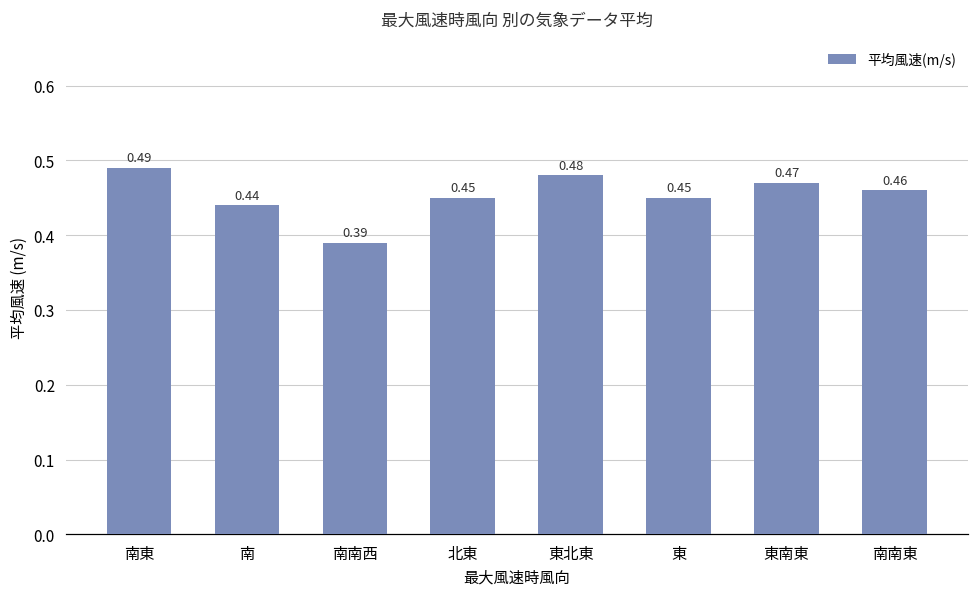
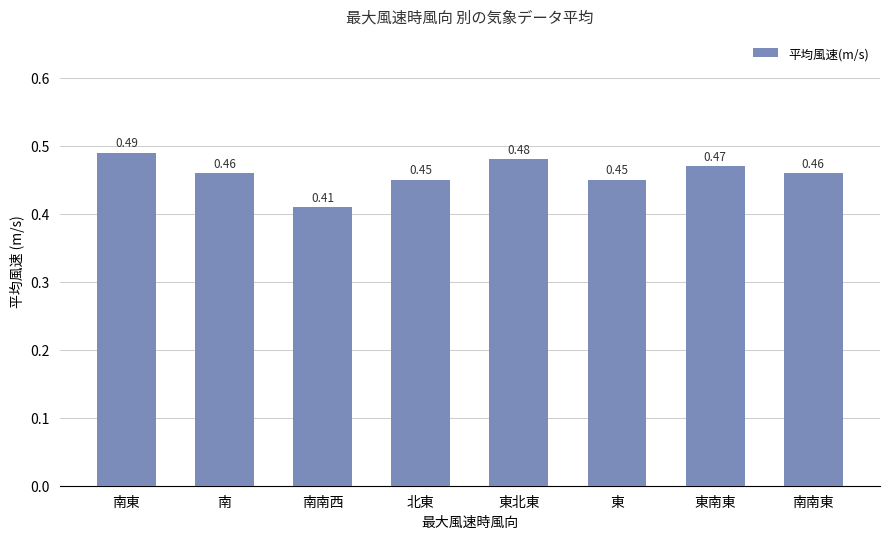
南: 0.44 -> 0.46
南南西: 0.39 -> 0.41
